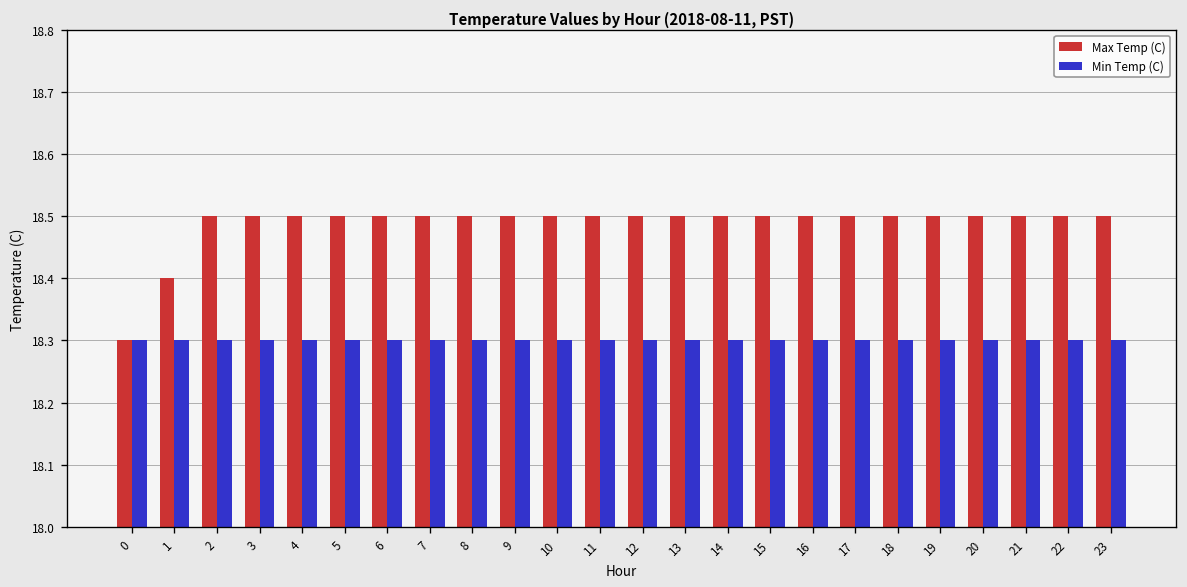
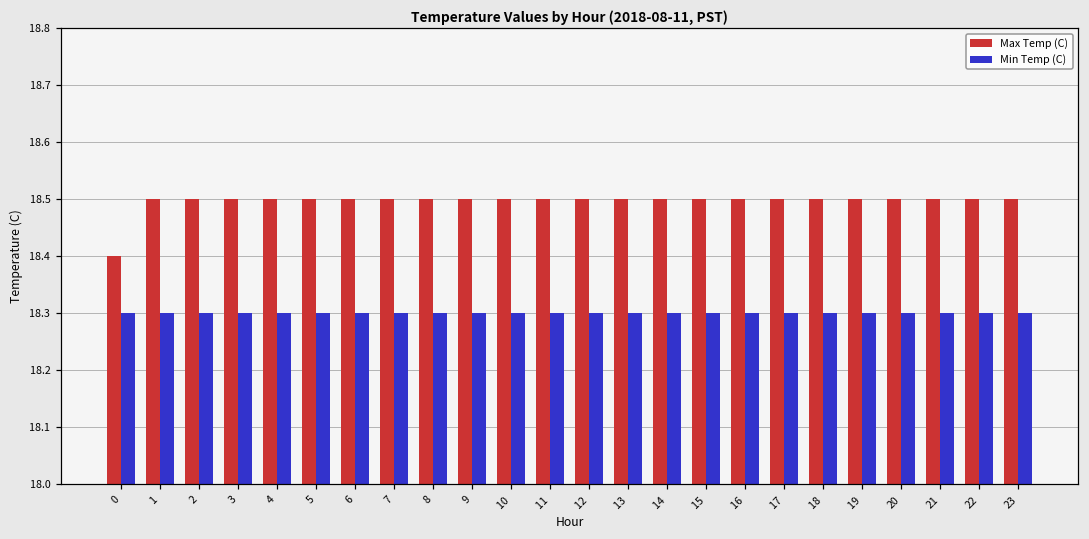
Max Temp (C), 0: 18.3 -> 18.4
Max Temp (C), 1: 18.4 -> 18.5
